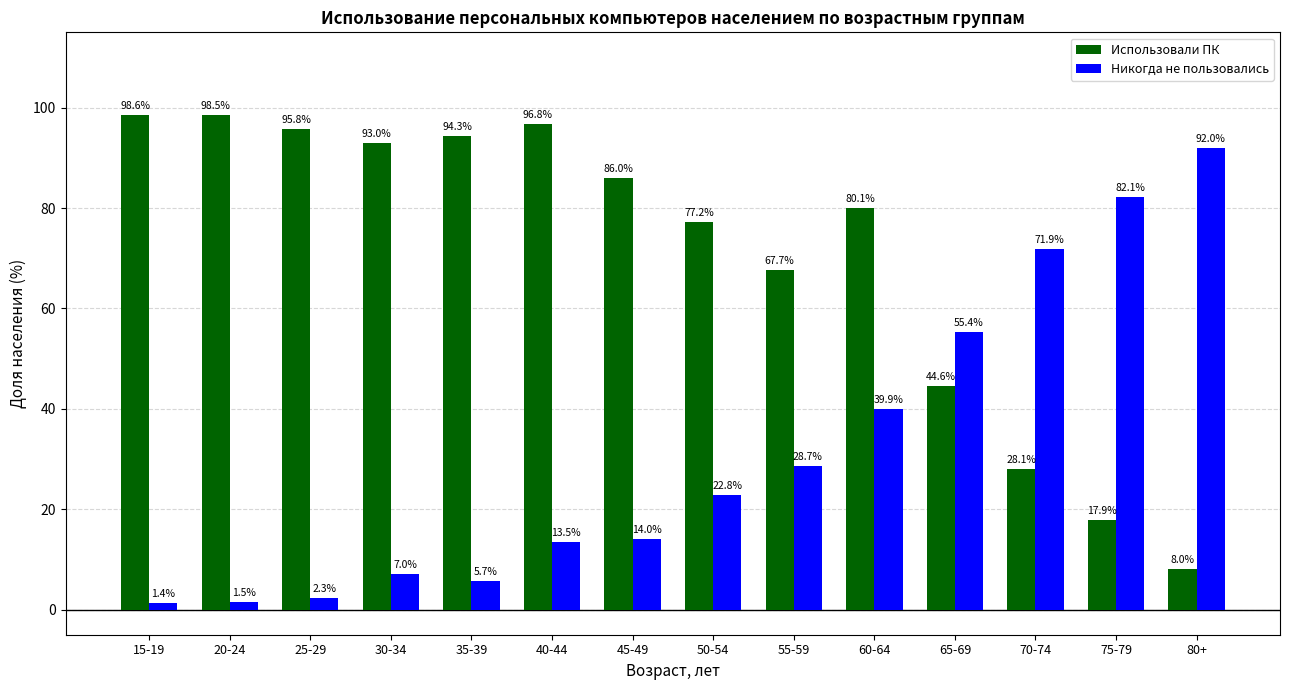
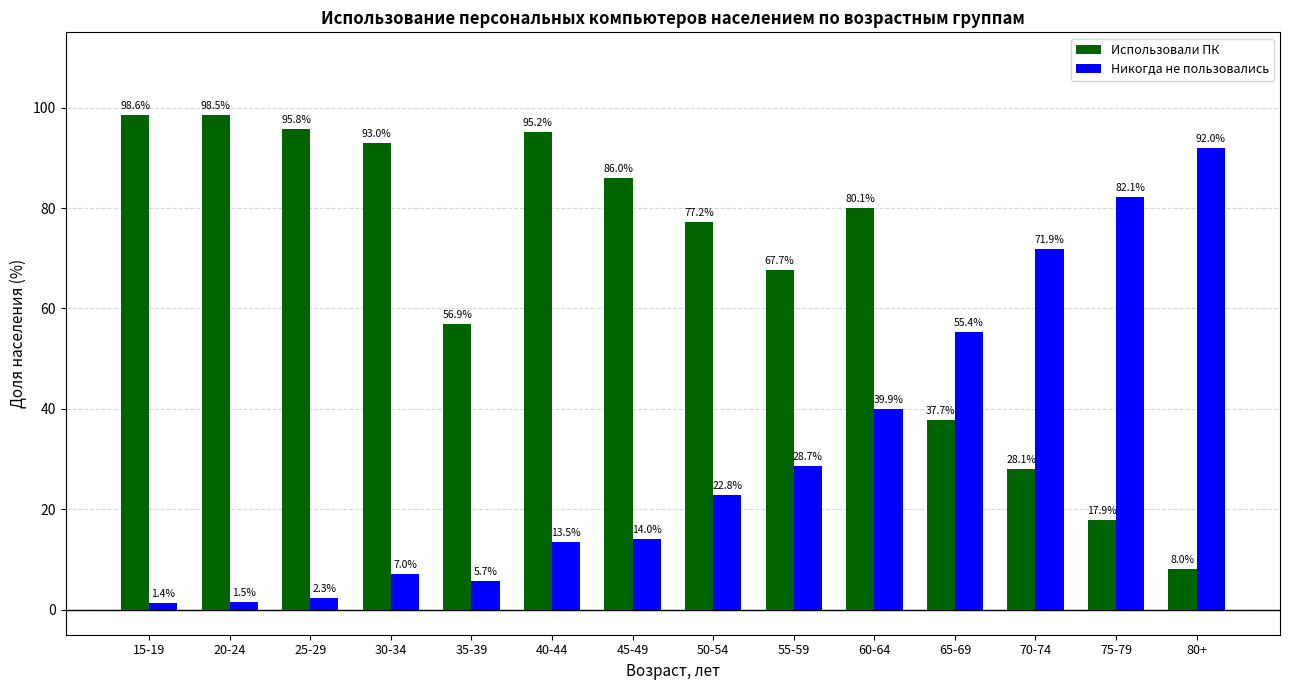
Использовали ПК, 35-39: 94.3% -> 56.9%
Использовали ПК, 40-44: 96.8% -> 95.2%
Использовали ПК, 65-69: 44.6% -> 37.7%
